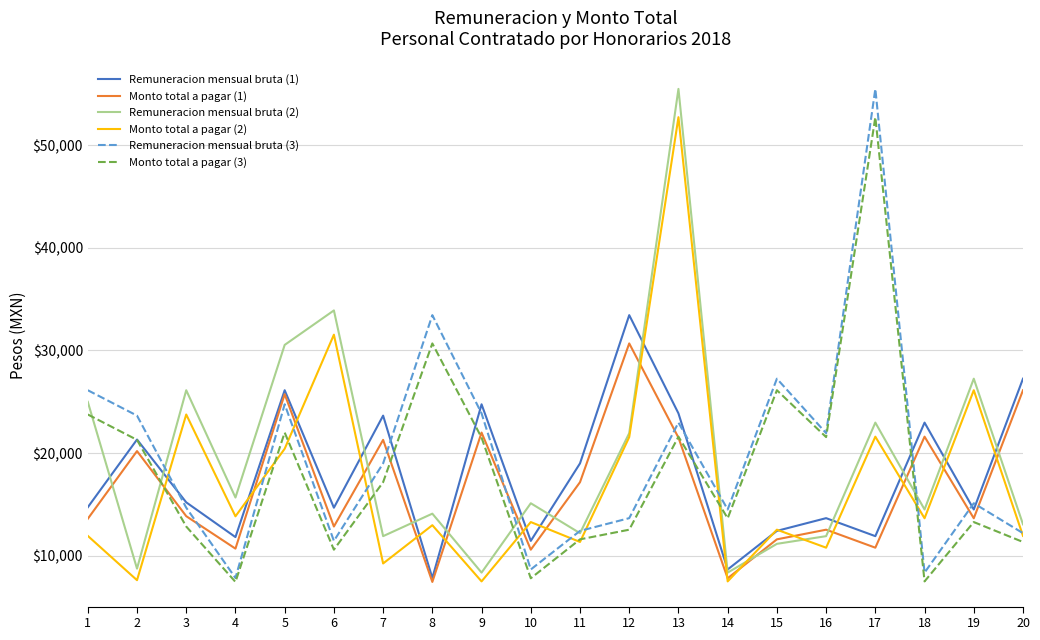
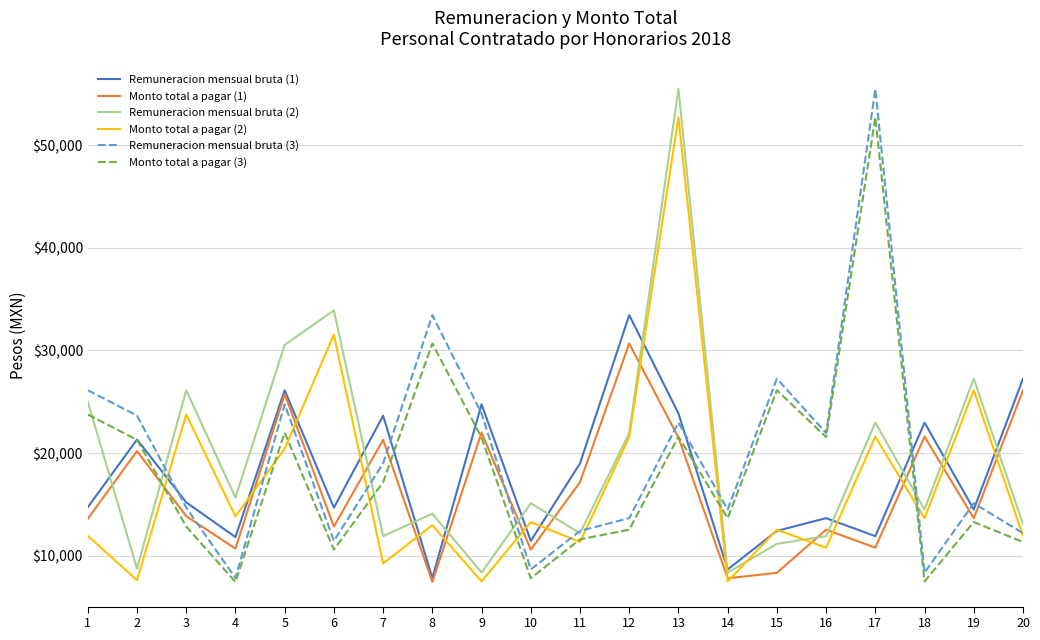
Monto total a pagar (1), 15: $11,600 -> $8,300
